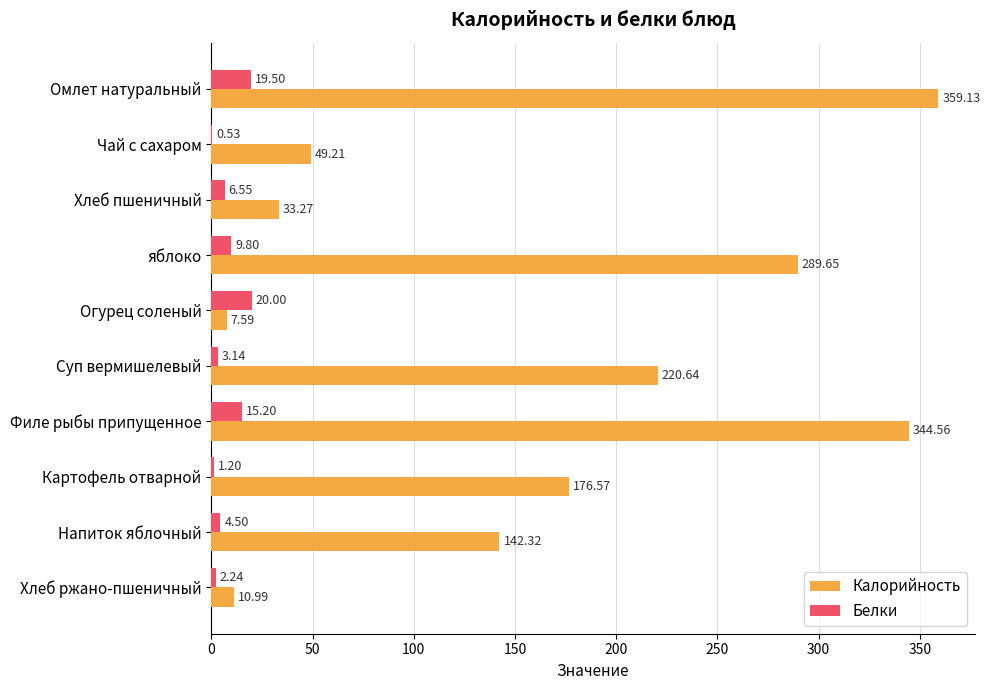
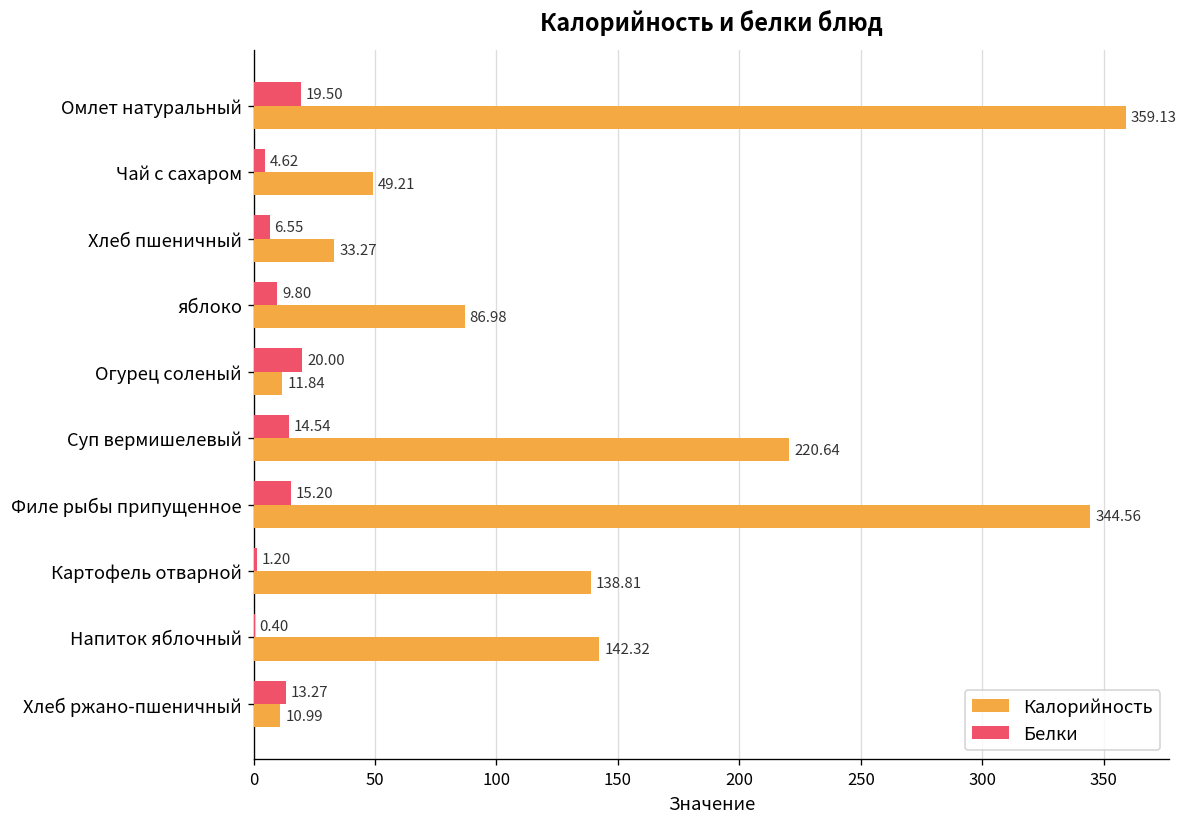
Белки, Чай с сахаром: 0.53 -> 4.62
Калорийность, яблоко: 289.65 -> 86.98
Калорийность, Огурец соленый: 7.59 -> 11.84
Белки, Суп вермишелевый: 3.14 -> 14.54
Калорийность, Картофель отварной: 176.57 -> 138.81
Белки, Напиток яблочный: 4.50 -> 0.40
Белки, Хлеб ржано-пшеничный: 2.24 -> 13.27
